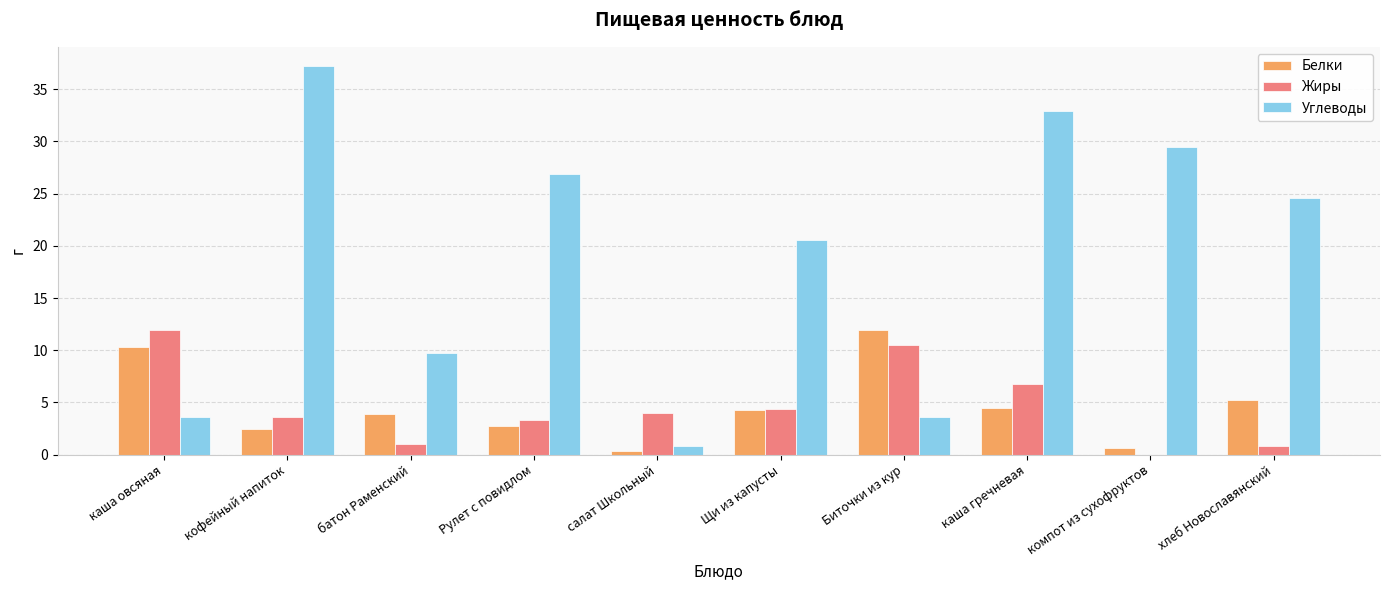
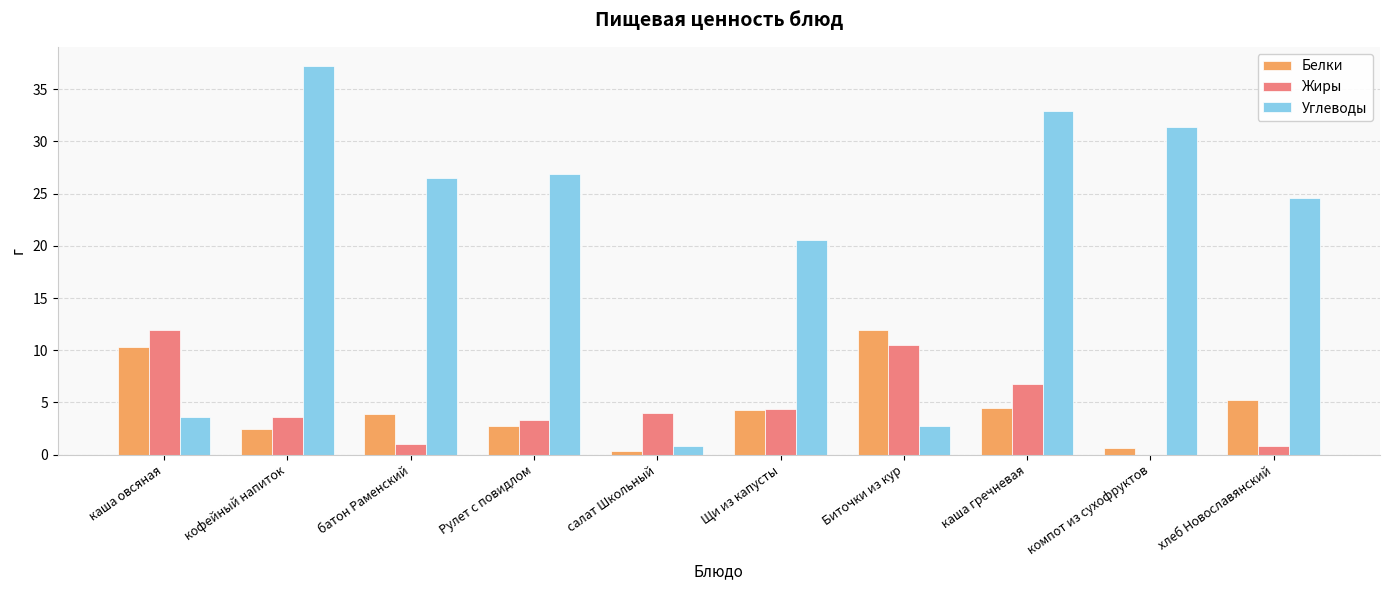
Углеводы, батон Раменский: 9.7 -> 26.5
Углеводы, Биточки из кур: 3.6 -> 2.8
Углеводы, компот из сухофруктов: 29.5 -> 31.4
